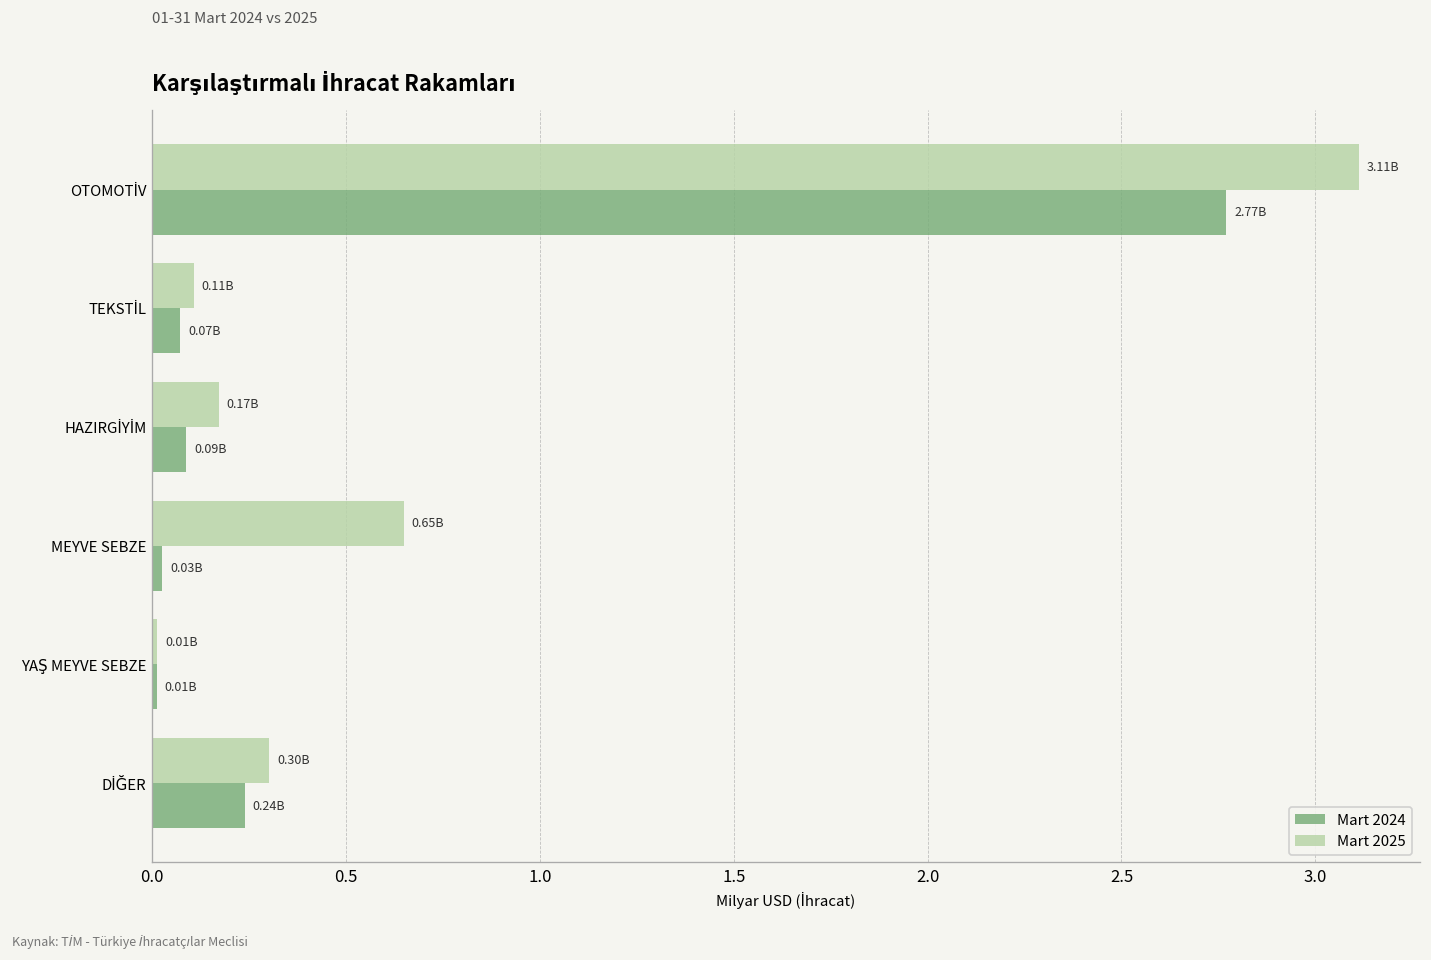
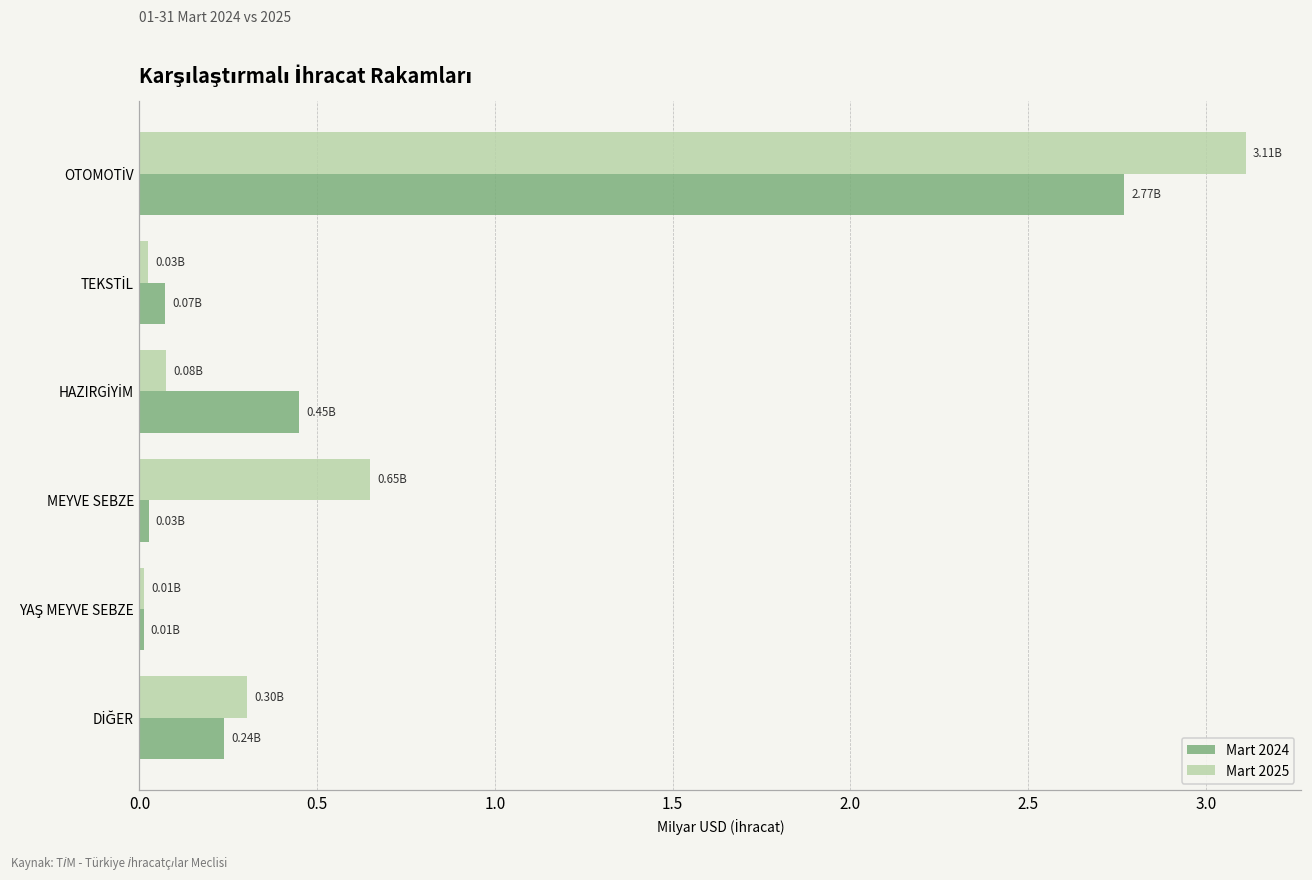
Mart 2025, TEKSTİL: 0.11B -> 0.03B
Mart 2025, HAZIRGİYİM: 0.17B -> 0.08B
Mart 2024, HAZIRGİYİM: 0.09B -> 0.45B
